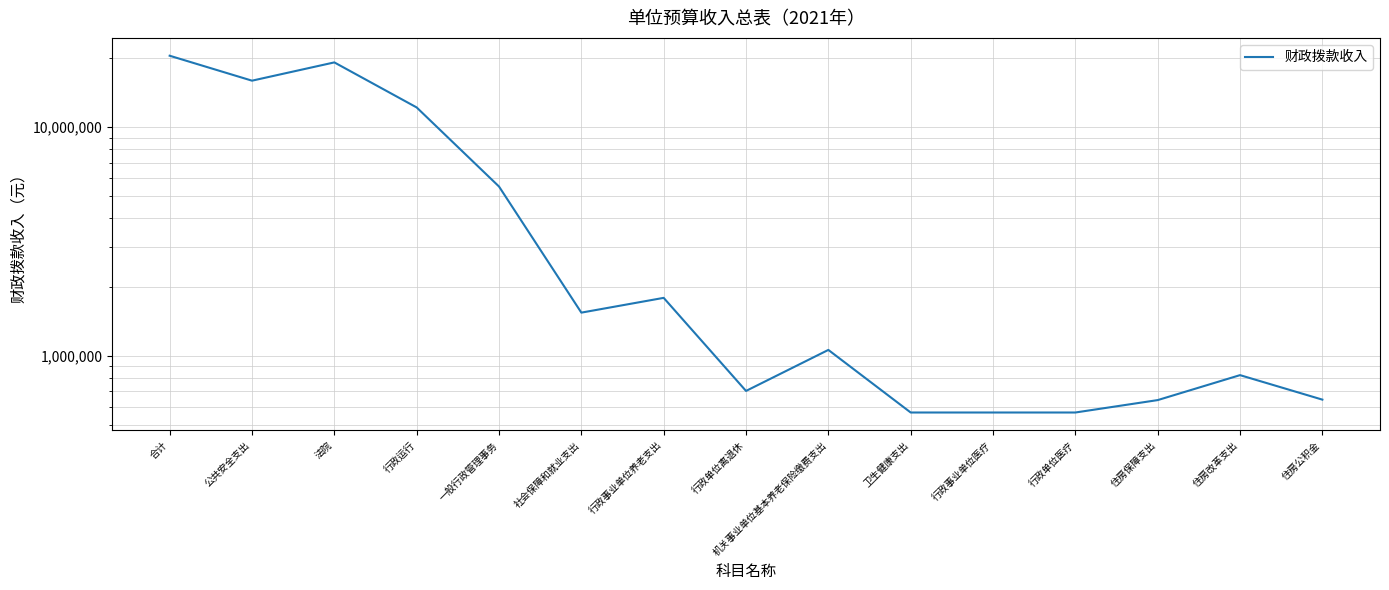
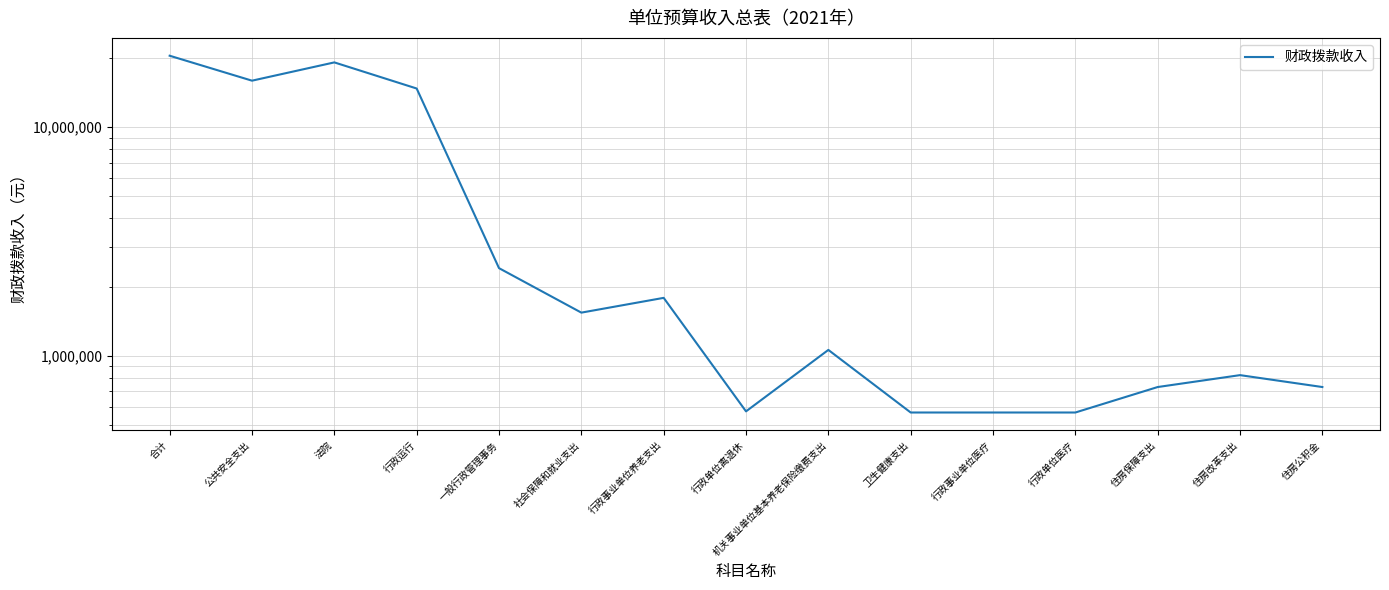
行政运行: 12,000,000 -> 15,000,000
一般行政管理事务: 5,500,000 -> 2,400,000
行政单位离退休: 700,000 -> 570,000
住房保障支出: 640,000 -> 730,000
住房公积金: 640,000 -> 730,000
